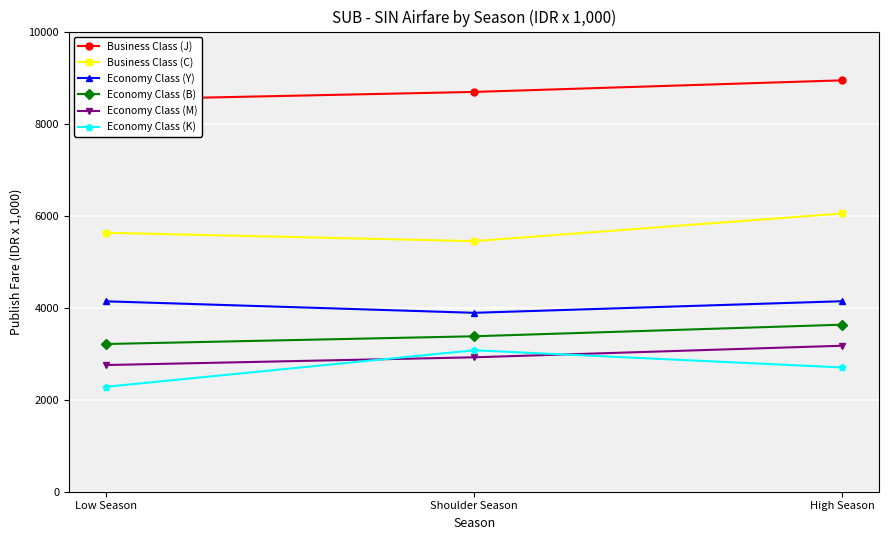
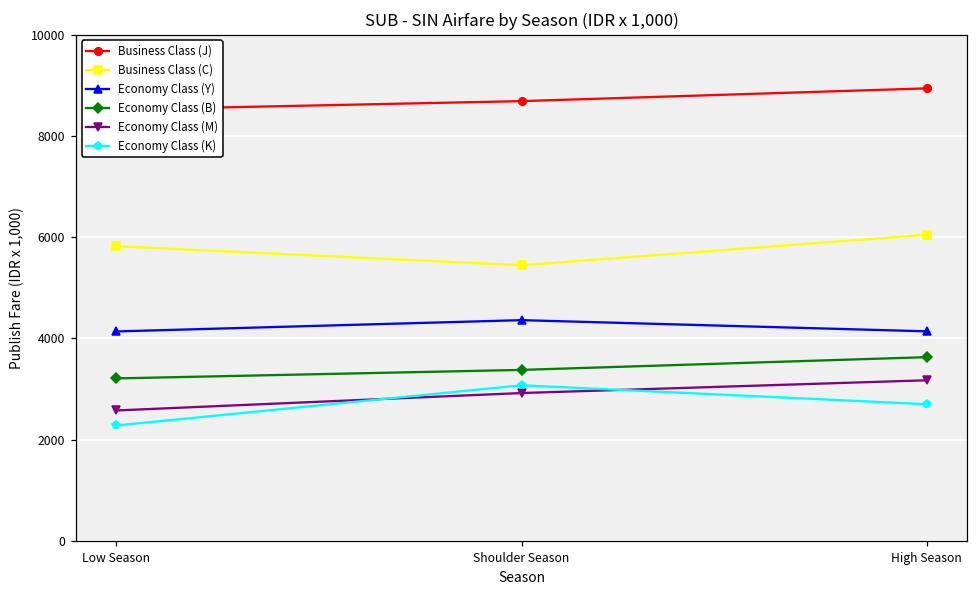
Business Class (C), Low Season: 5600 -> 5800
Economy Class (M), Low Season: 2800 -> 2600
Economy Class (Y), Shoulder Season: 3900 -> 4400
